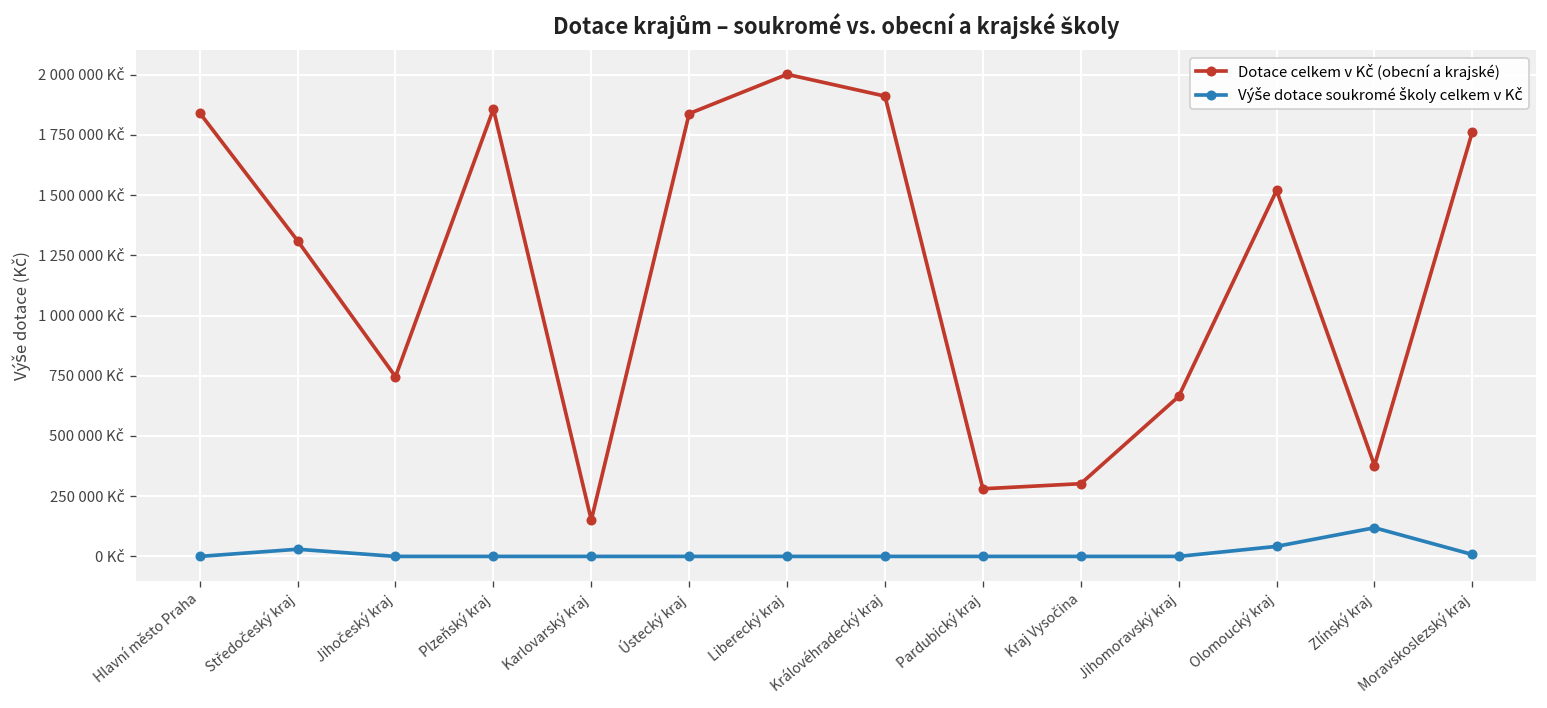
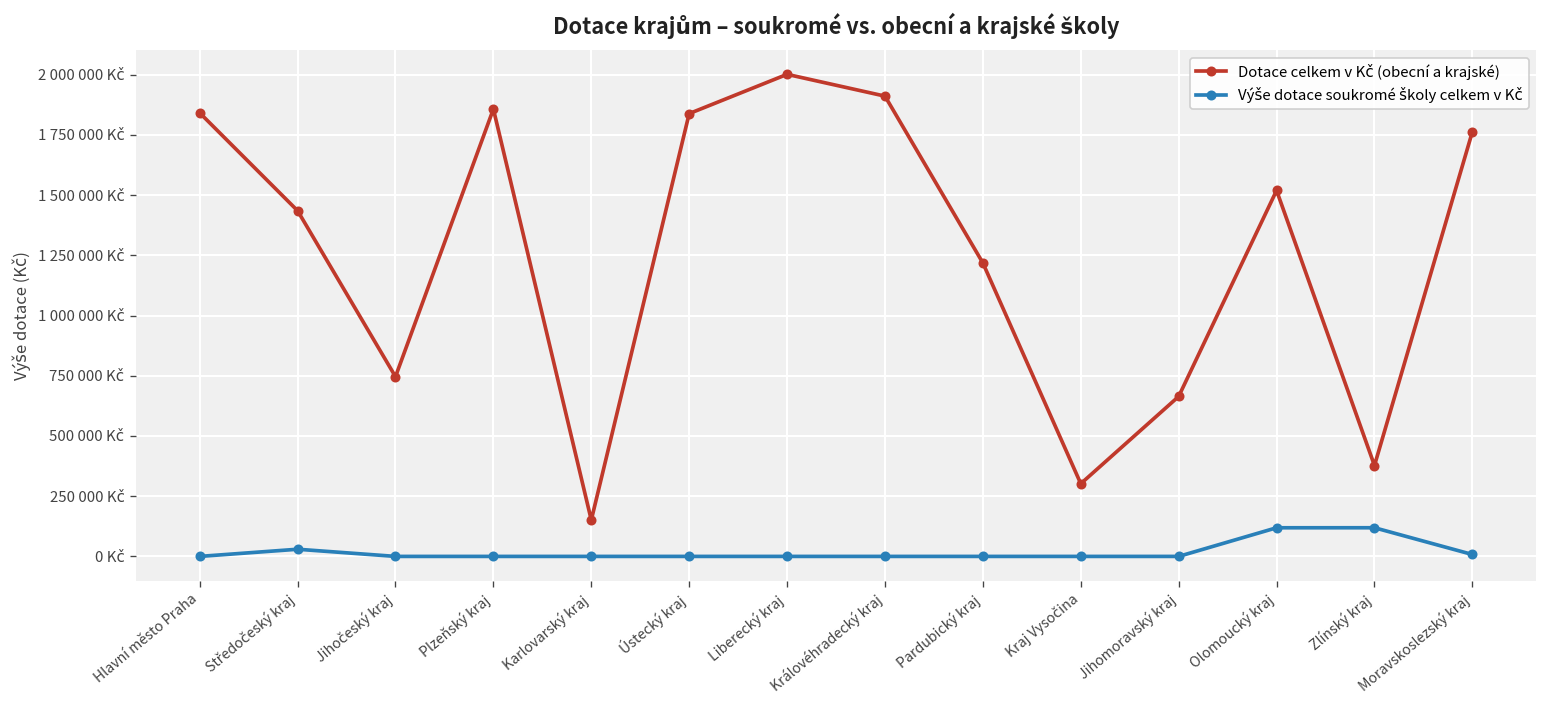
Dotace celkem v Kč (obecní a krajské), Středočeský kraj: 1310000 Kč -> 1440000 Kč
Dotace celkem v Kč (obecní a krajské), Pardubický kraj: 280000 Kč -> 1220000 Kč
Výše dotace soukromé školy celkem v Kč, Olomoucký kraj: 40000 Kč -> 120000 Kč
